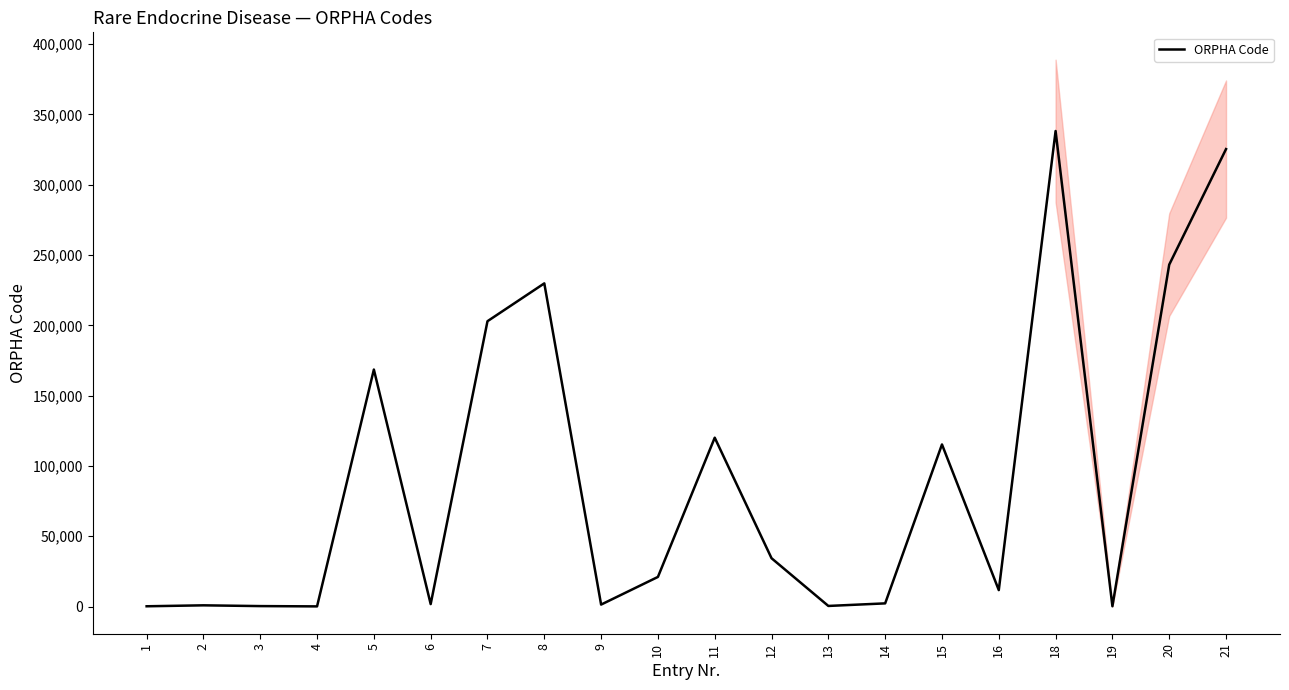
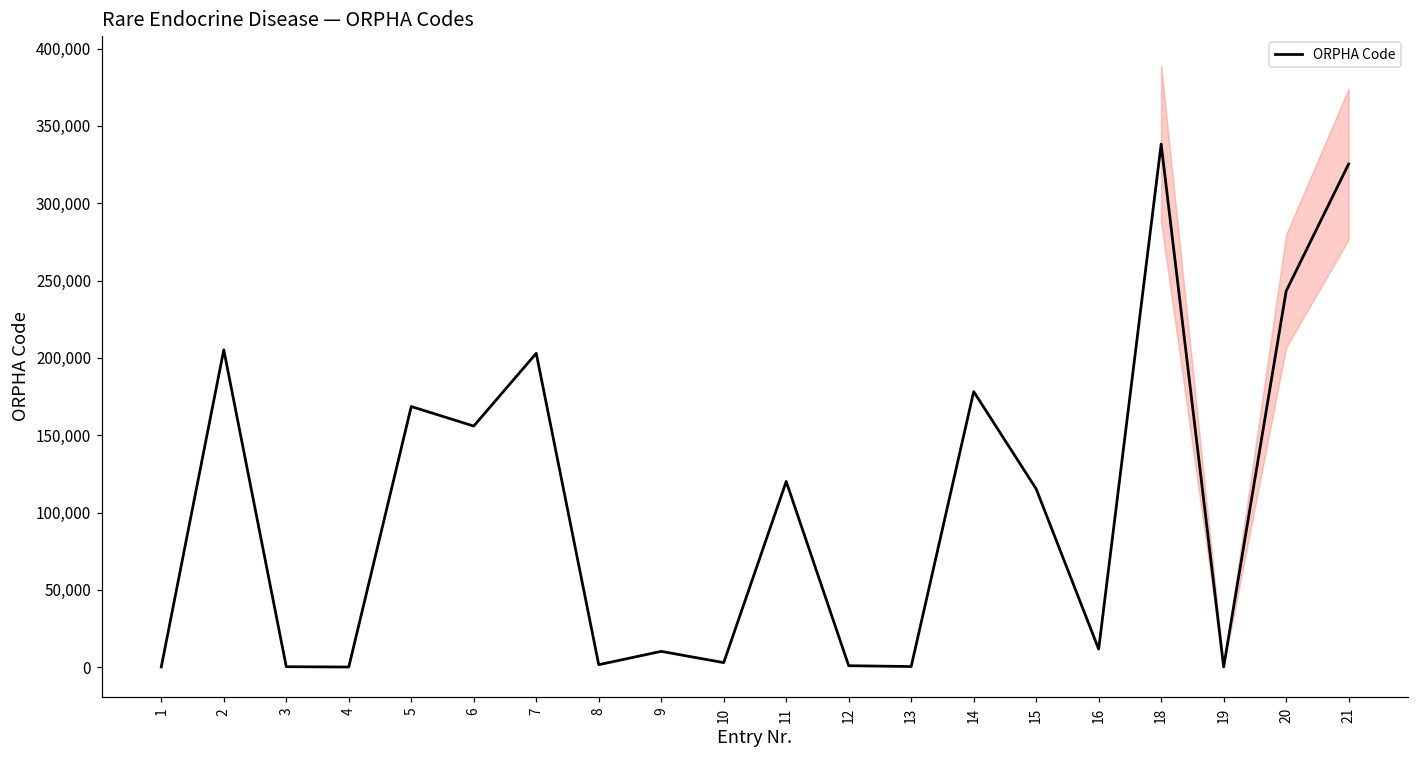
ORPHA Code, 2: 1,000 -> 205,000
ORPHA Code, 6: 2,000 -> 156,000
ORPHA Code, 8: 230,000 -> 2,000
ORPHA Code, 9: 1,000 -> 10,000
ORPHA Code, 10: 21,000 -> 3,000
ORPHA Code, 12: 34,000 -> 1,000
ORPHA Code, 14: 2,000 -> 178,000
